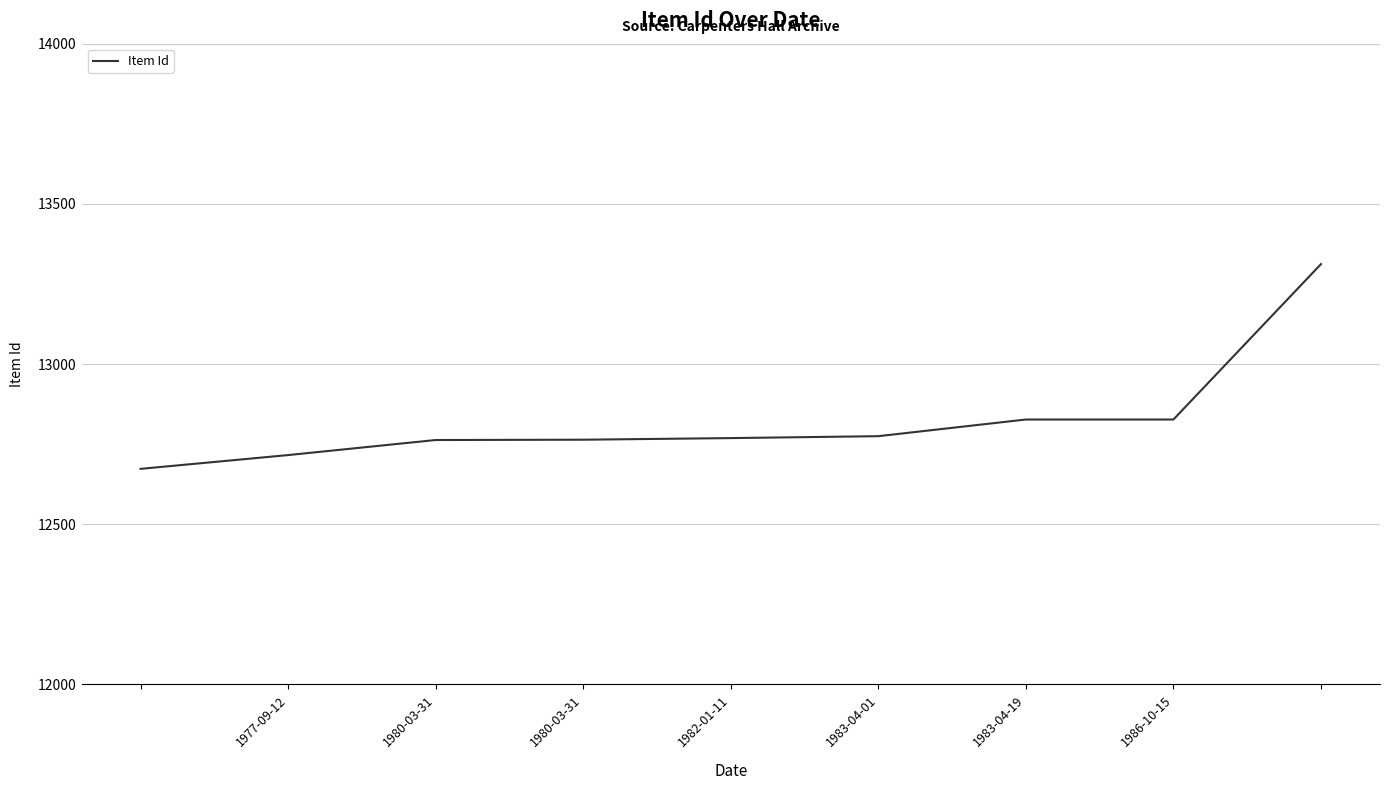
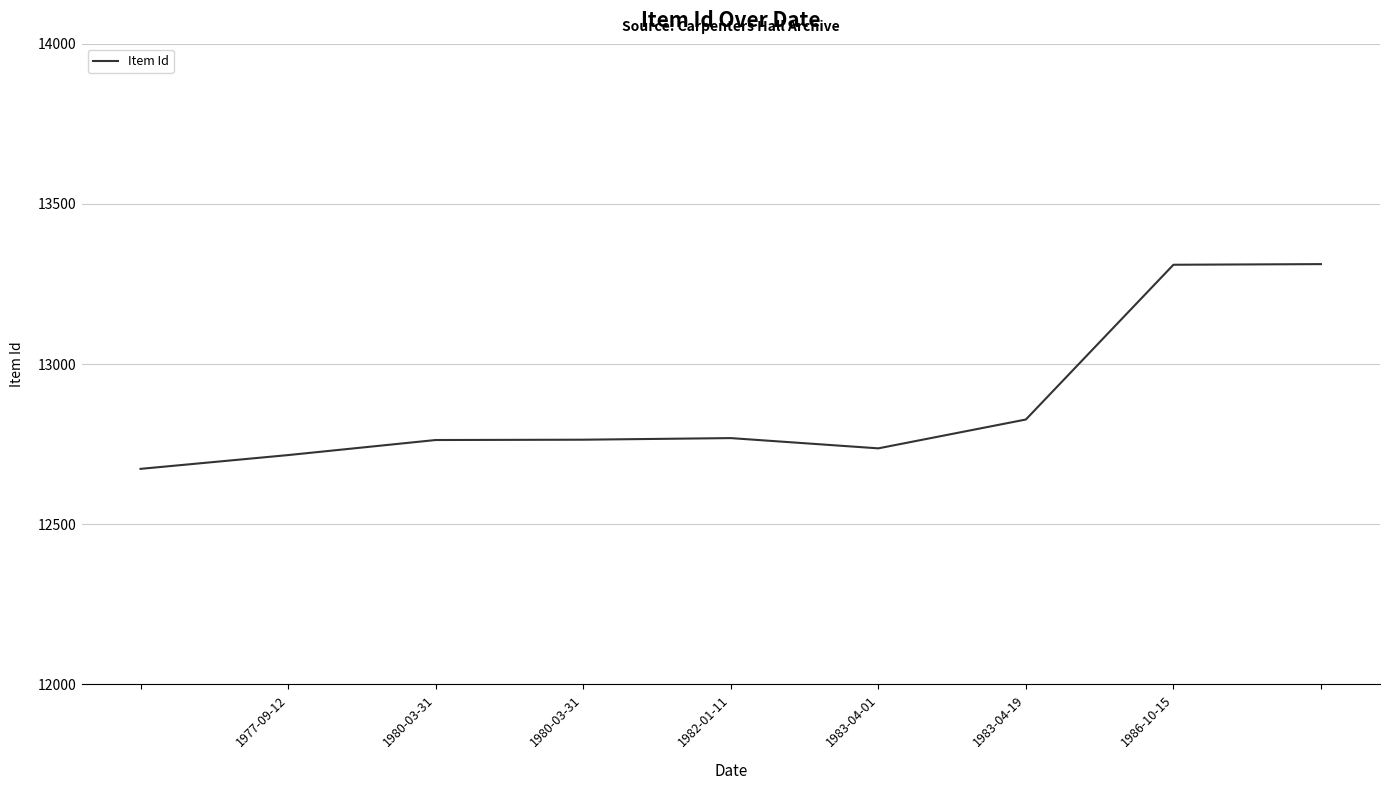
1983-04-01: 12780 -> 12740
1986-10-15: 12830 -> 13310
